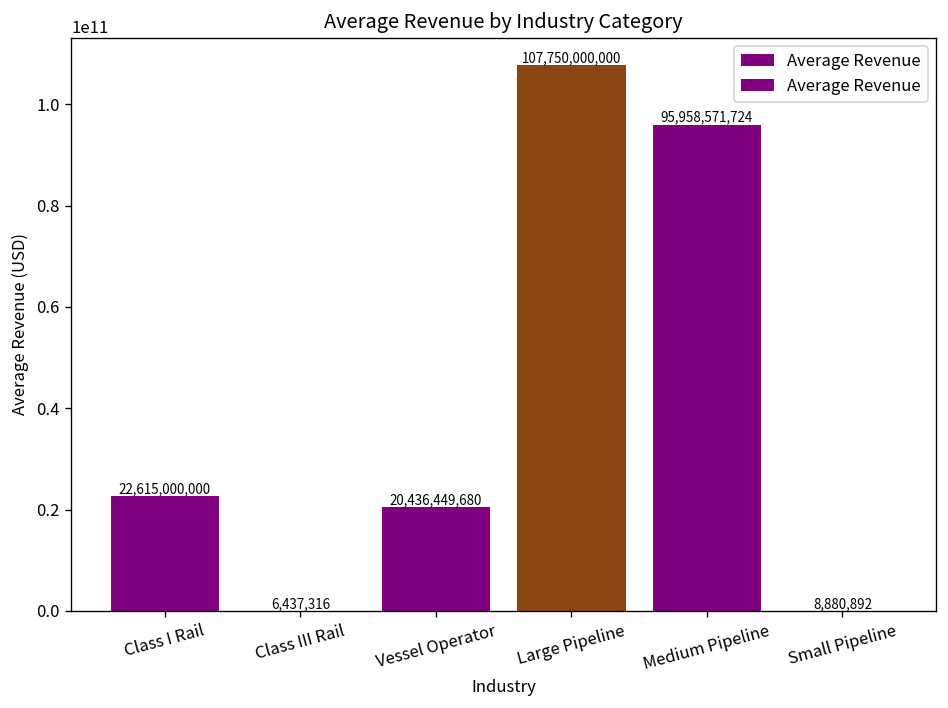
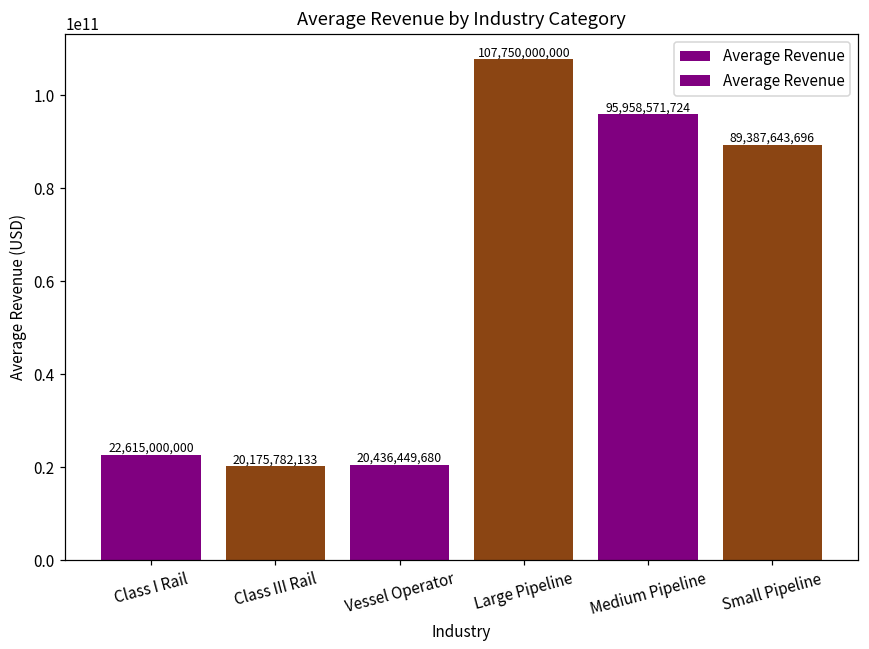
Class III Rail: 6,437,316 -> 20,175,782,133
Small Pipeline: 8,880,892 -> 89,387,643,696
